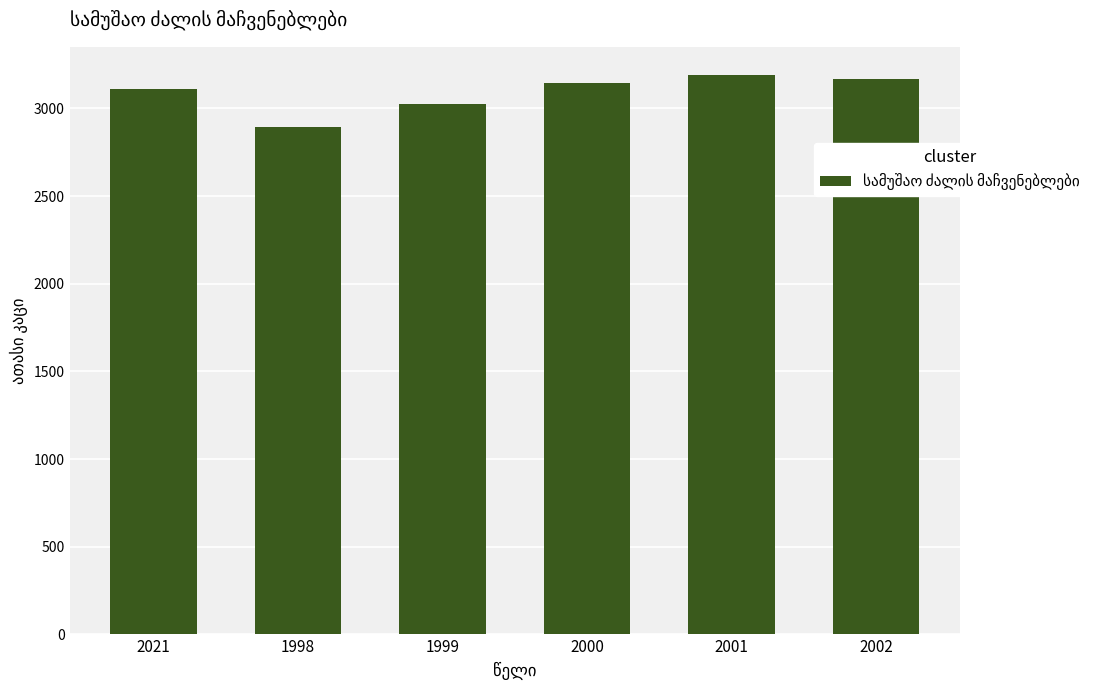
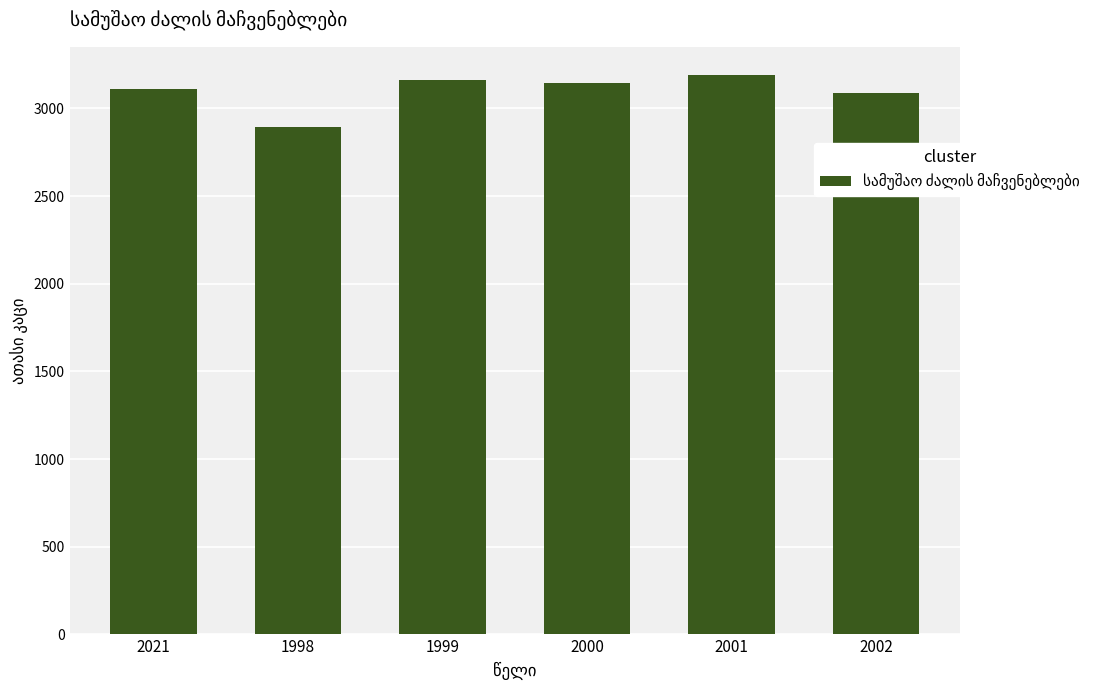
1999: 3030 -> 3160
2002: 3170 -> 3080
